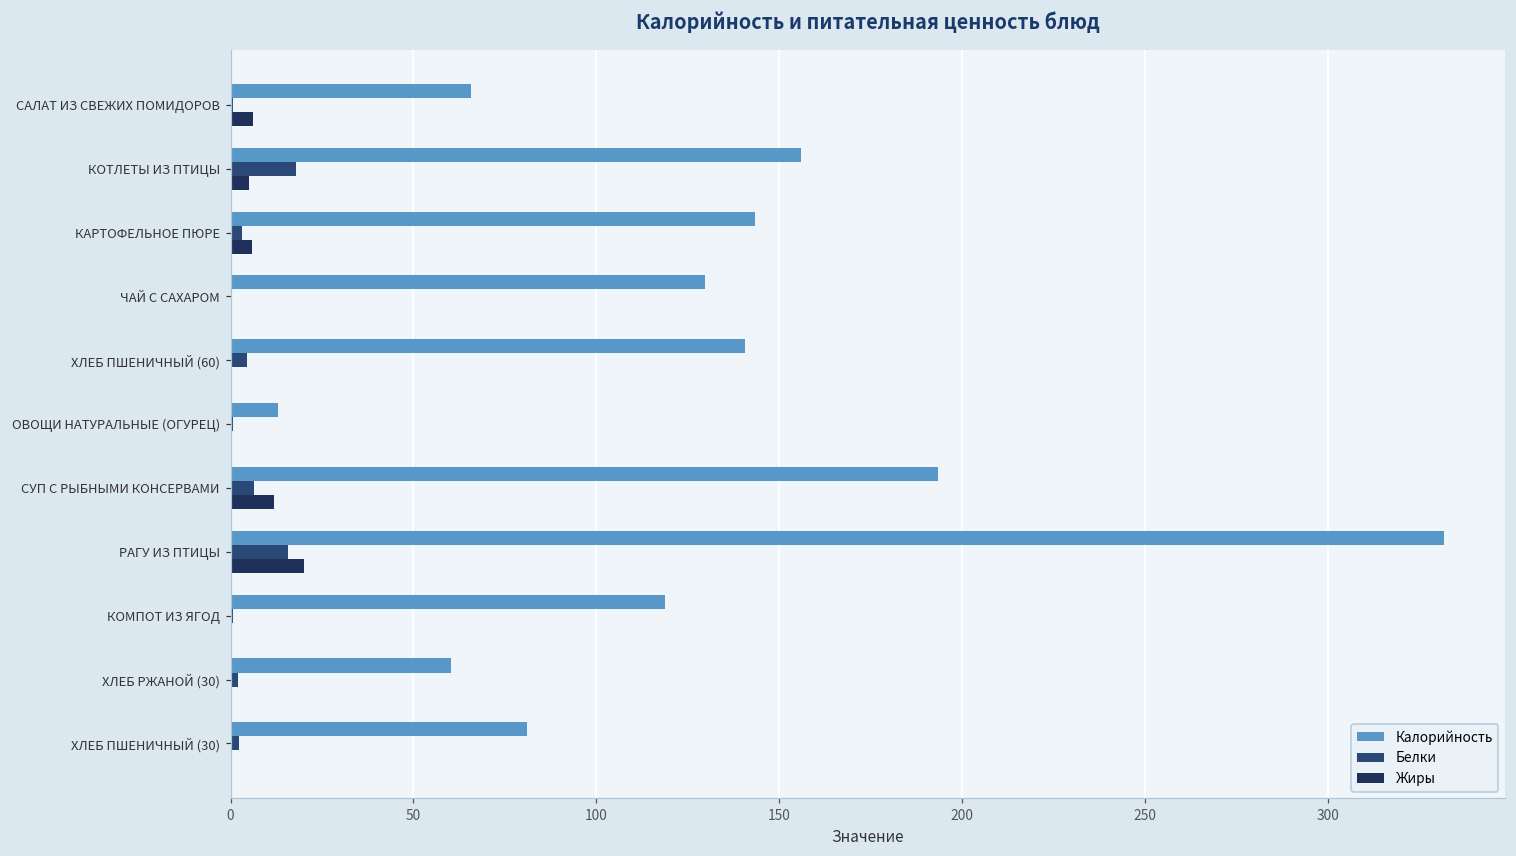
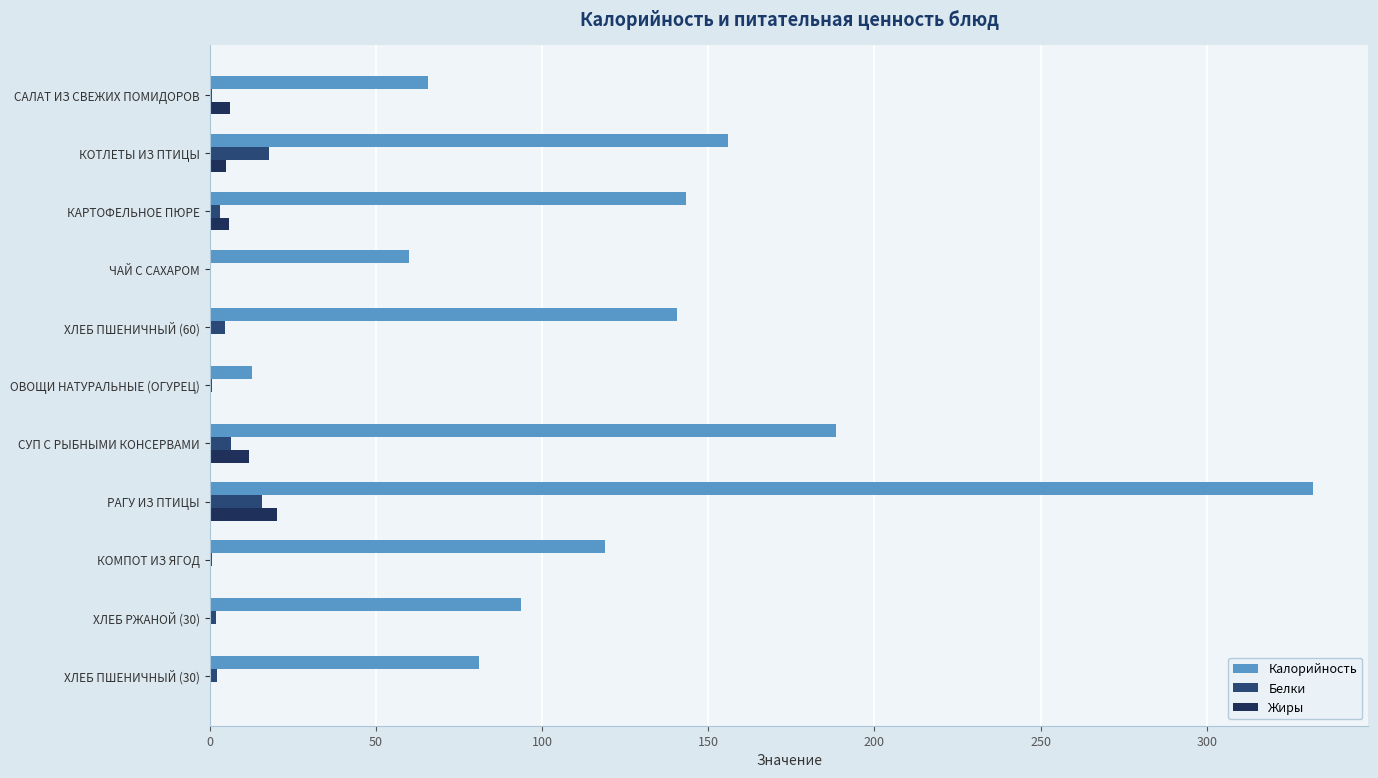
Калорийность, ЧАЙ С САХАРОМ: 130 -> 60
Калорийность, СУП С РЫБНЫМИ КОНСЕРВАМИ: 194 -> 188
Калорийность, ХЛЕБ РЖАНОЙ (30): 60 -> 94
